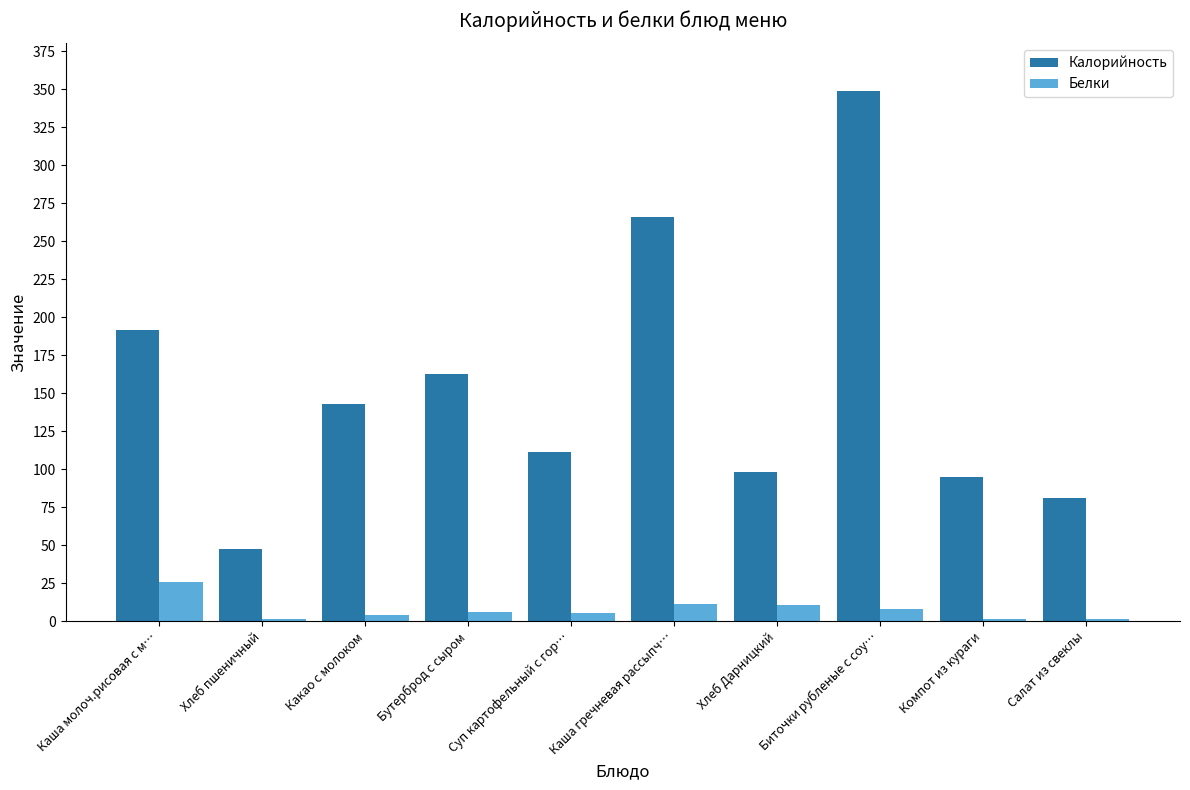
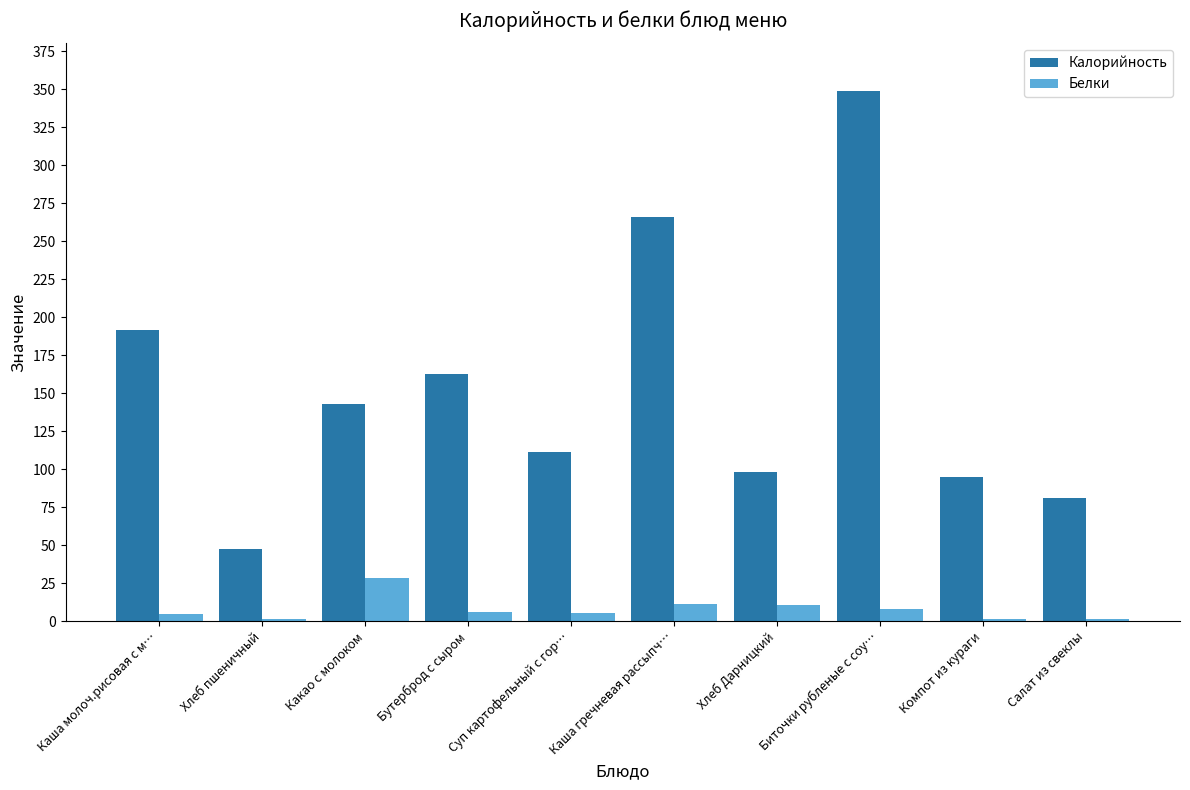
Белки, Каша молоч.рисовая с м…: 26 -> 4
Белки, Какао с молоком: 4 -> 28
